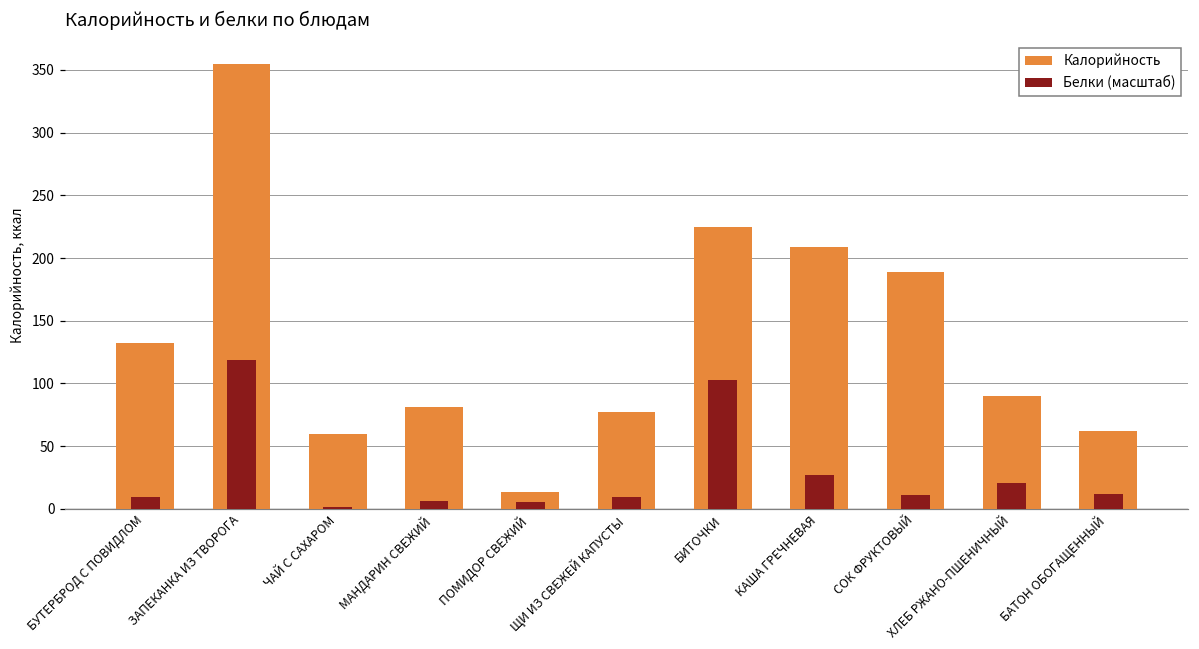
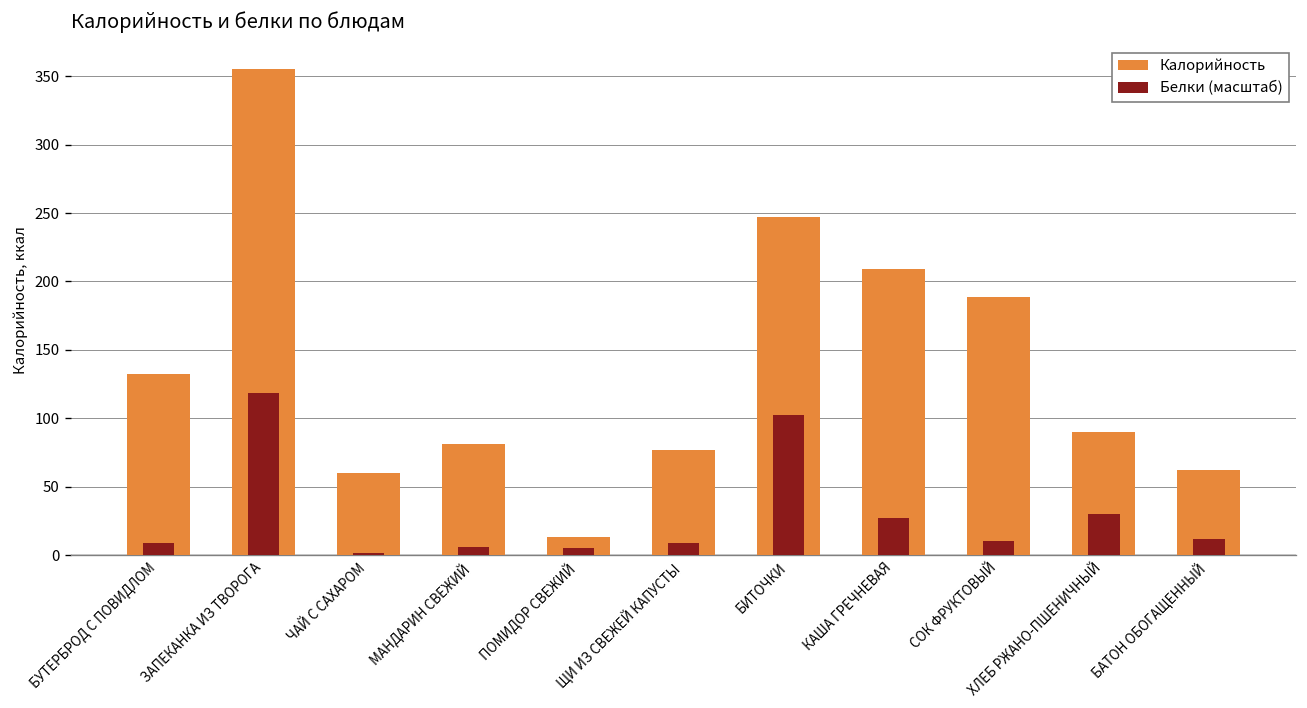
Калорийность, БИТОЧКИ: 225 -> 247
Белки (масштаб), ХЛЕБ РЖАНО-ПШЕНИЧНЫЙ: 20 -> 30
